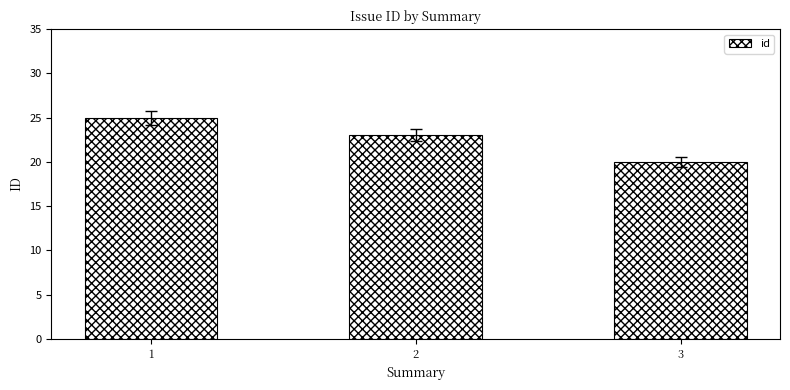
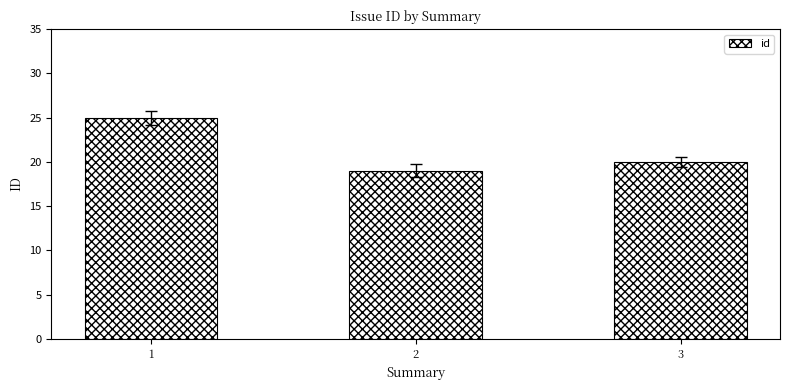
id, 2: 23 -> 19
